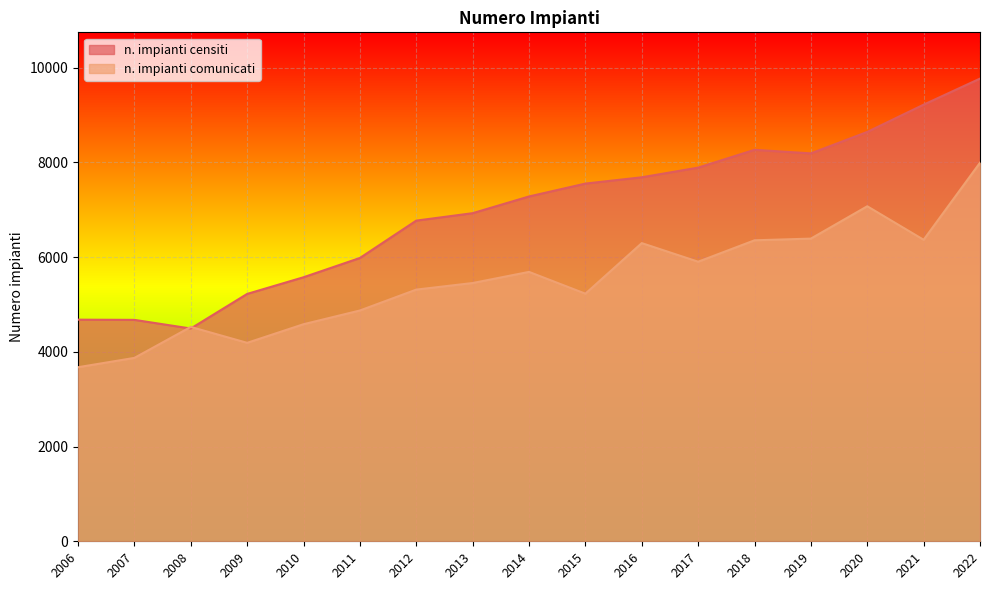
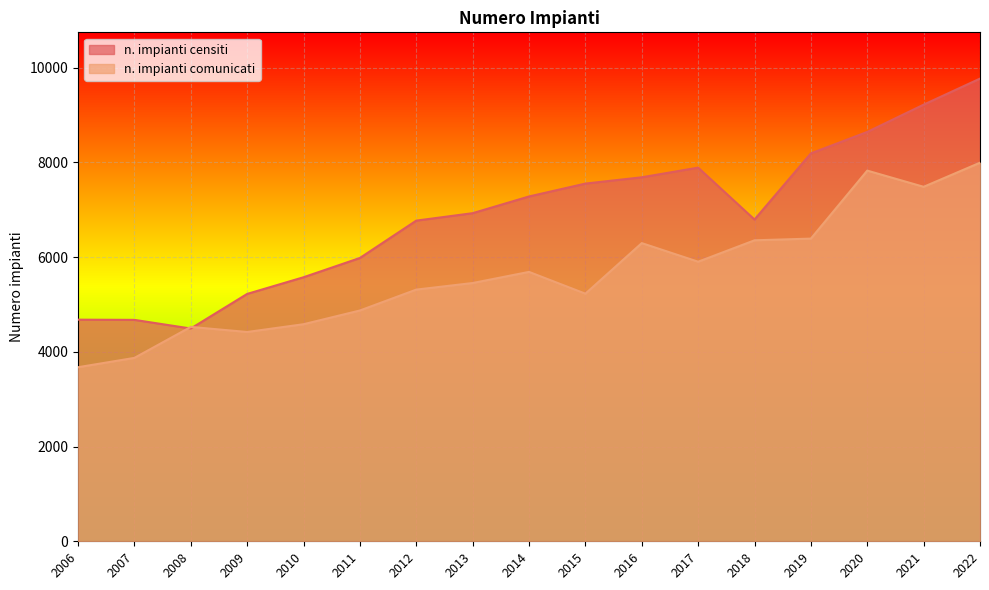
n. impianti comunicati, 2009: 4200 -> 4400
n. impianti censiti, 2018: 8300 -> 6800
n. impianti comunicati, 2020: 7100 -> 7800
n. impianti comunicati, 2021: 6400 -> 7500
